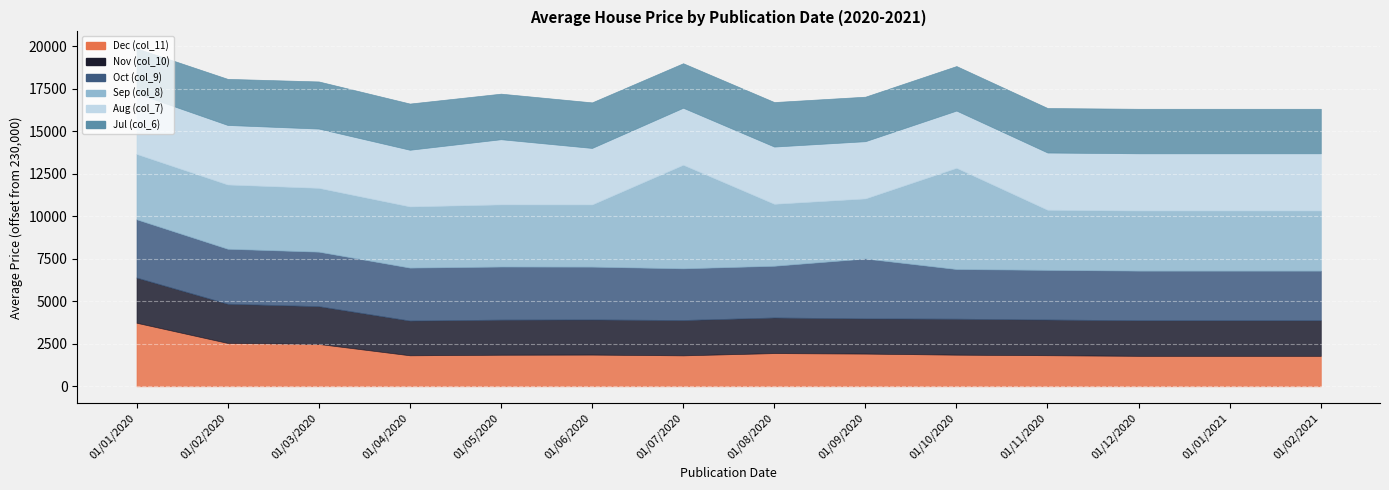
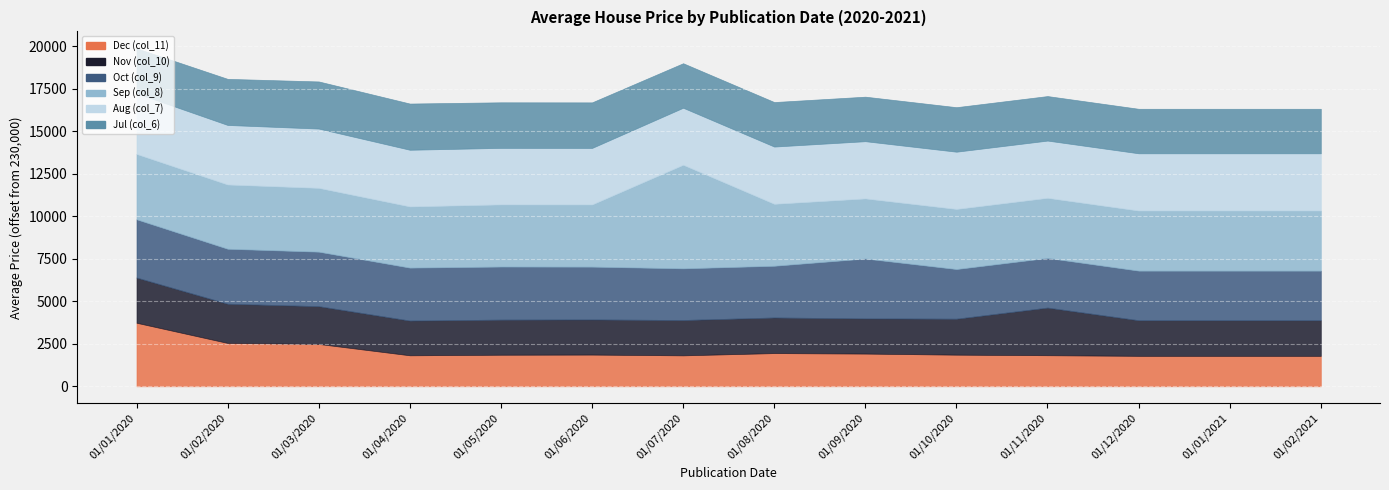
Aug (col_7), 01/05/2020: 3800 -> 3300
Sep (col_8), 01/10/2020: 6000 -> 3500
Nov (col_10), 01/11/2020: 2100 -> 2800
